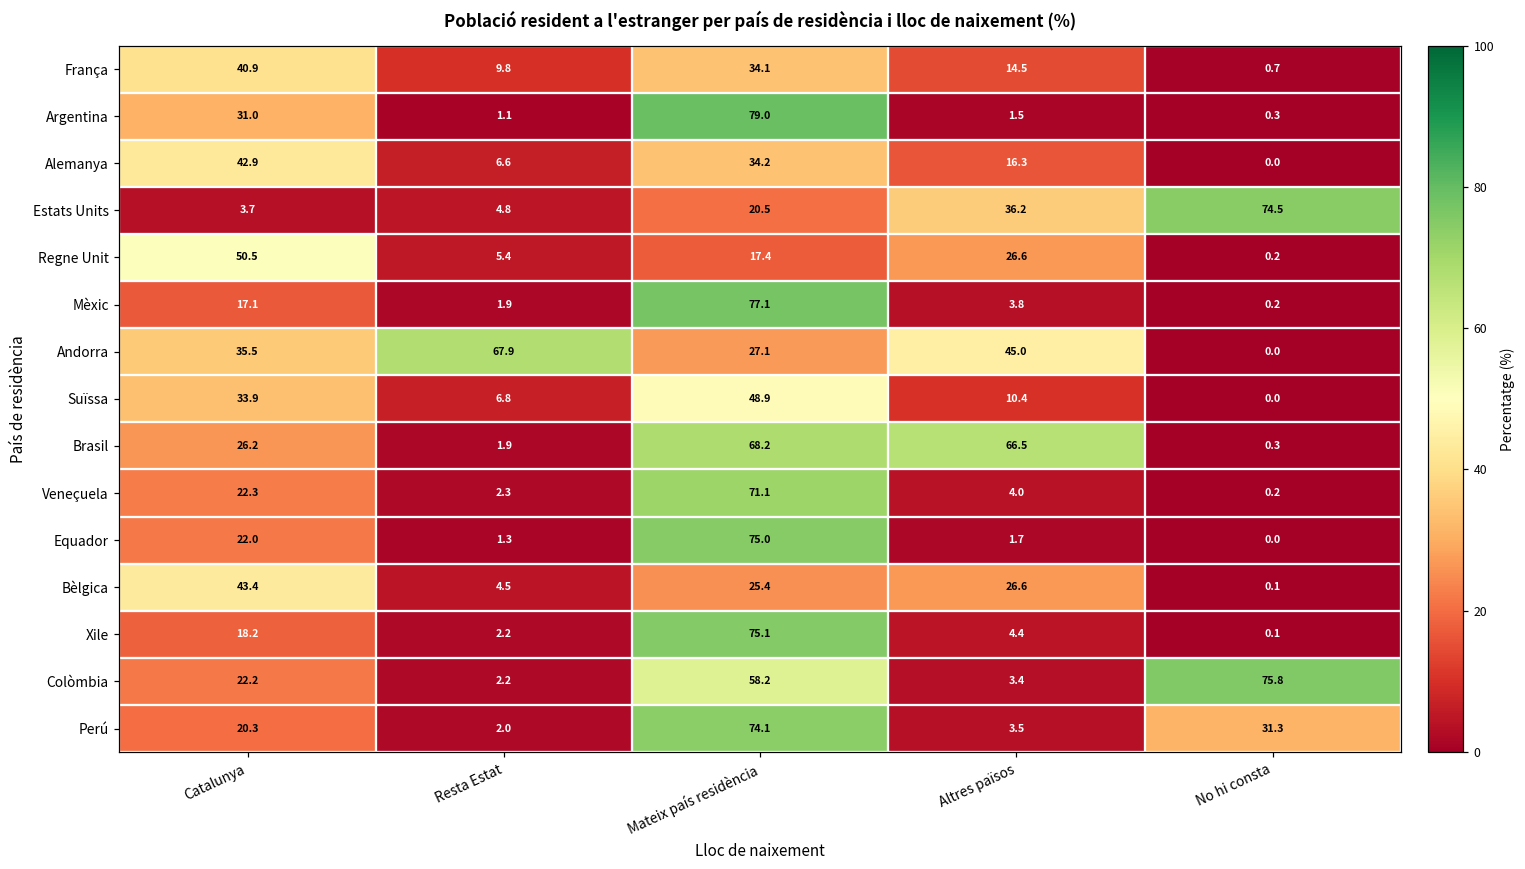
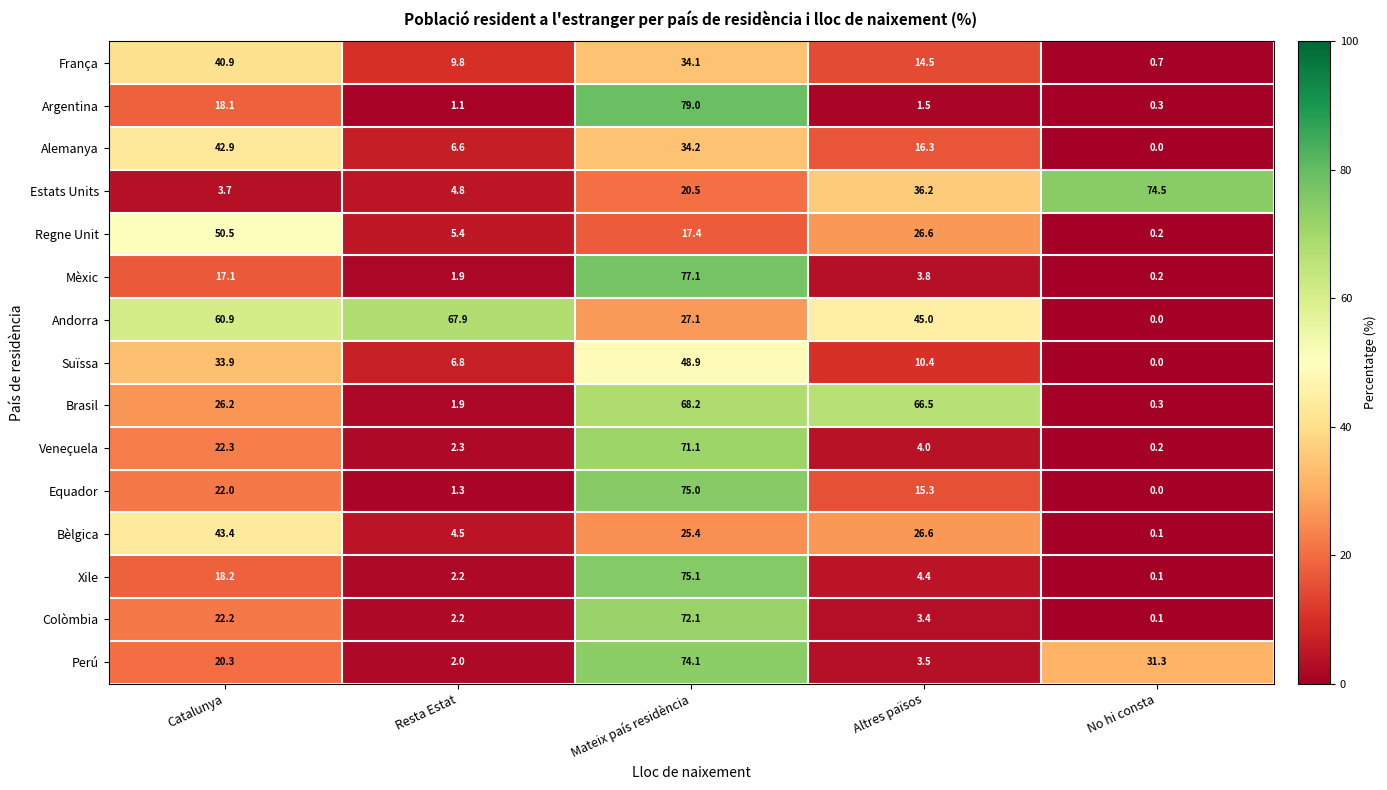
Argentina, Catalunya: 31.0 -> 18.1
Andorra, Catalunya: 35.5 -> 60.9
Equador, Altres països: 1.7 -> 15.3
Colòmbia, Mateix país residència: 58.2 -> 72.1
Colòmbia, No hi consta: 75.8 -> 0.1
